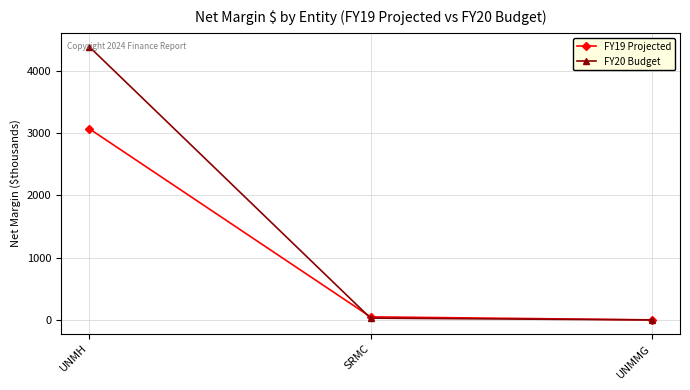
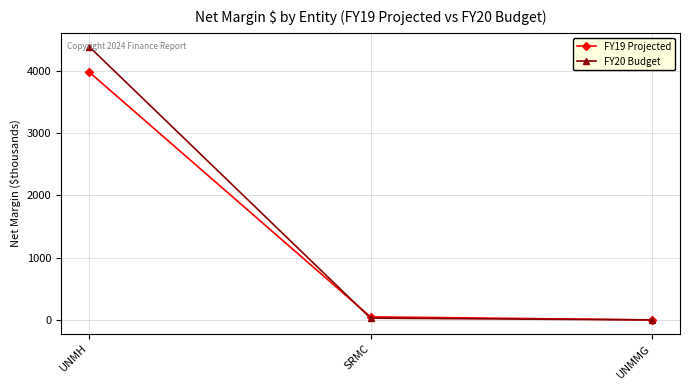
FY19 Projected, UNMH: 3100 -> 4000
